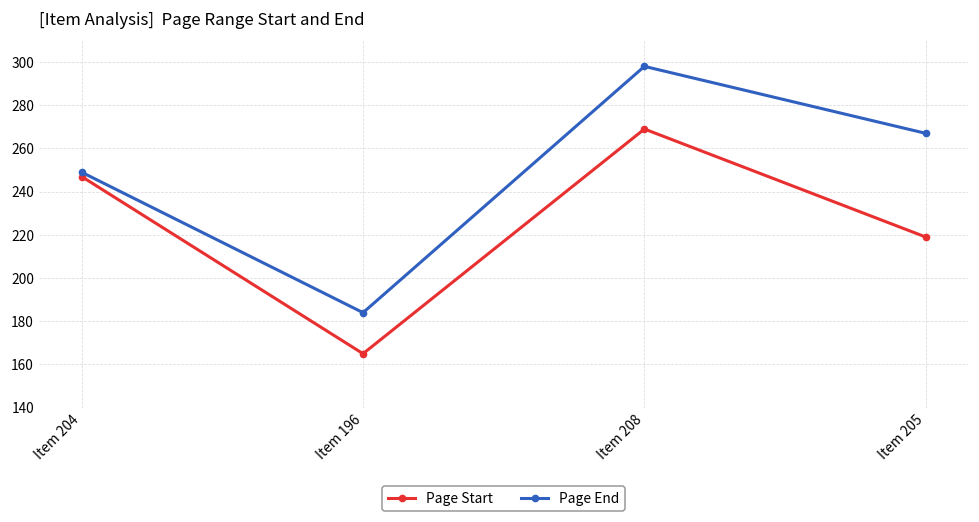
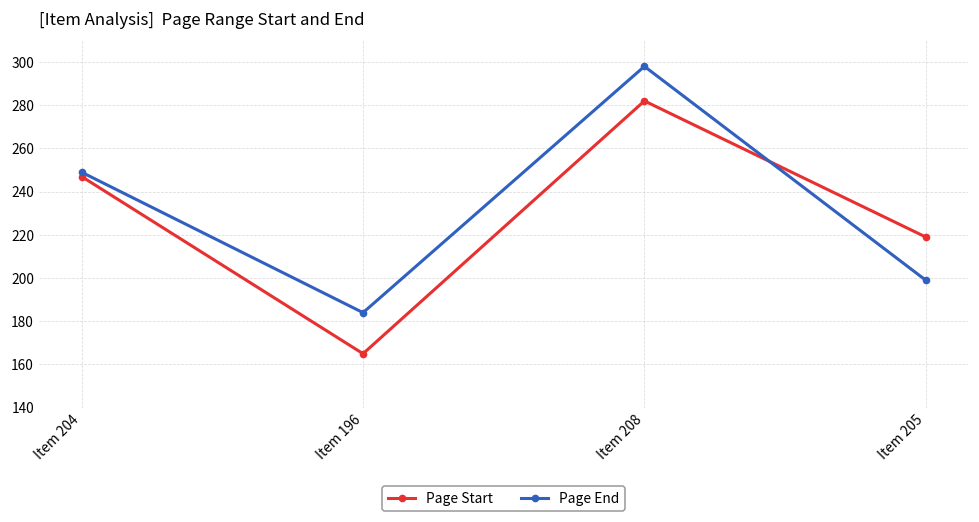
Page Start, Item 208: 269 -> 282
Page End, Item 205: 267 -> 199
